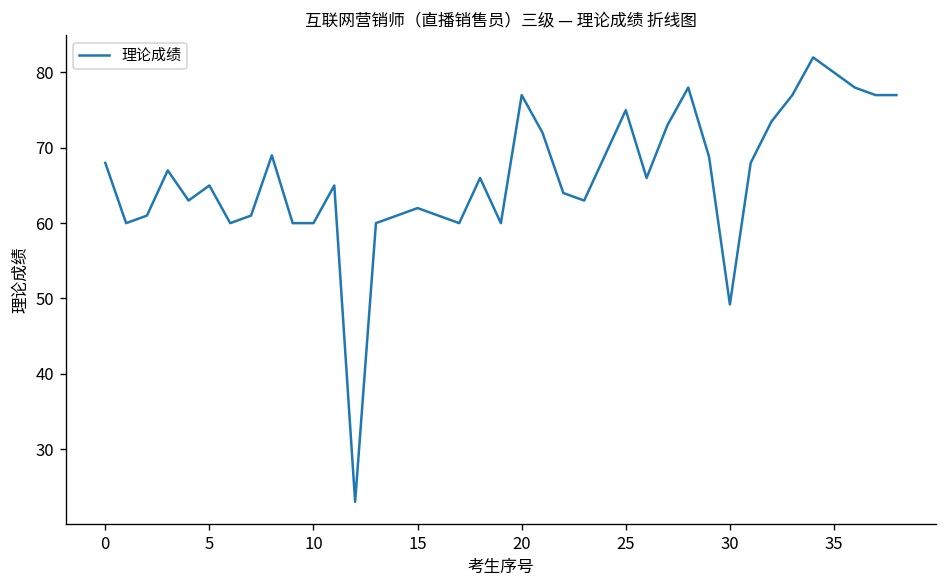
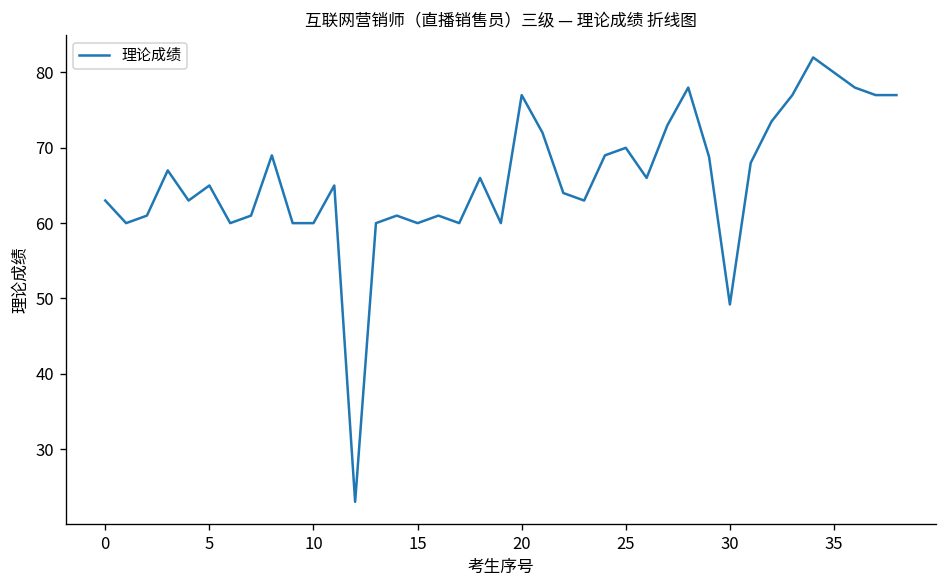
0: 68 -> 63
15: 62 -> 60
25: 75 -> 70
